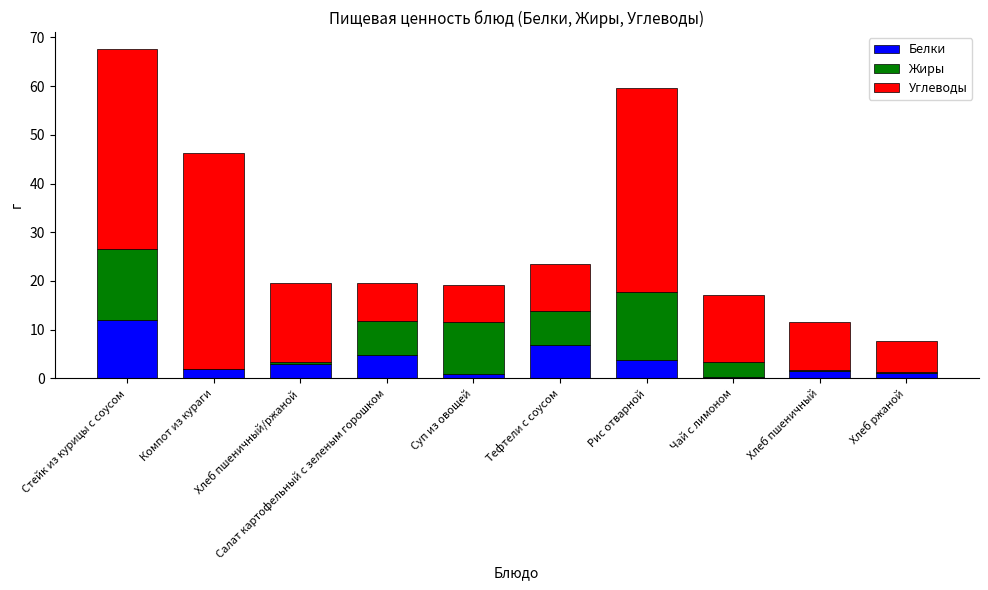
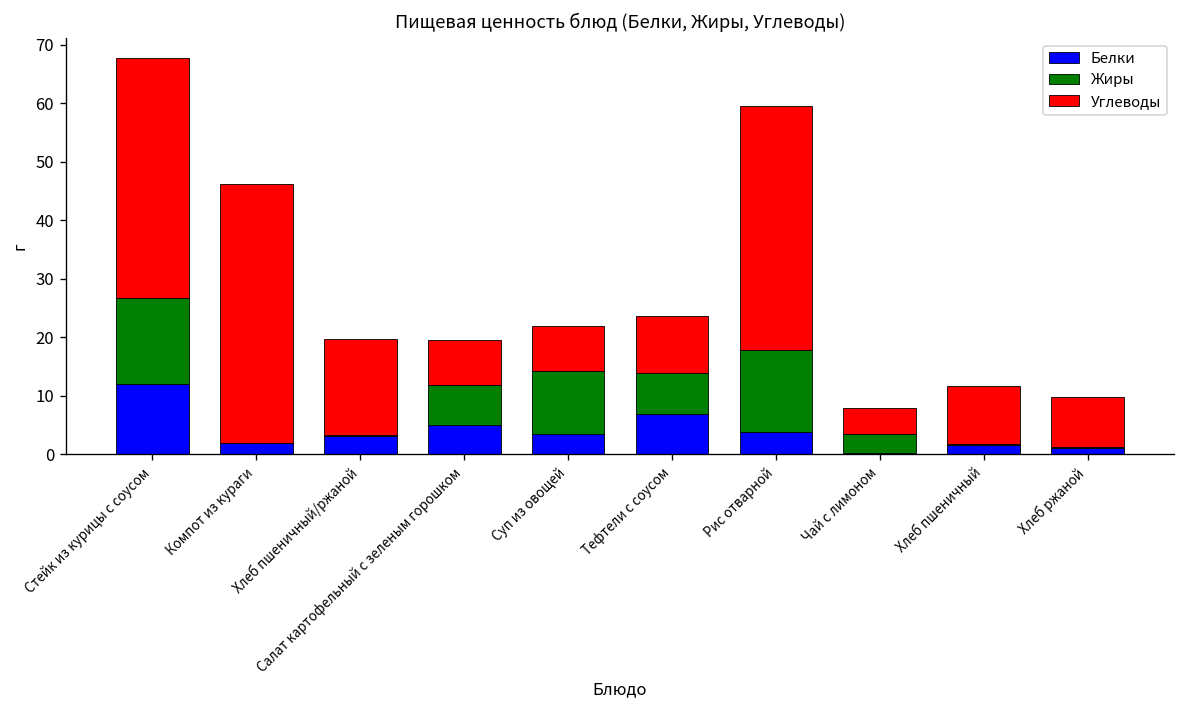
Белки, Суп из овощей: 1 -> 4
Углеводы, Чай с лимоном: 14 -> 4
Углеводы, Хлеб ржаной: 6 -> 8
